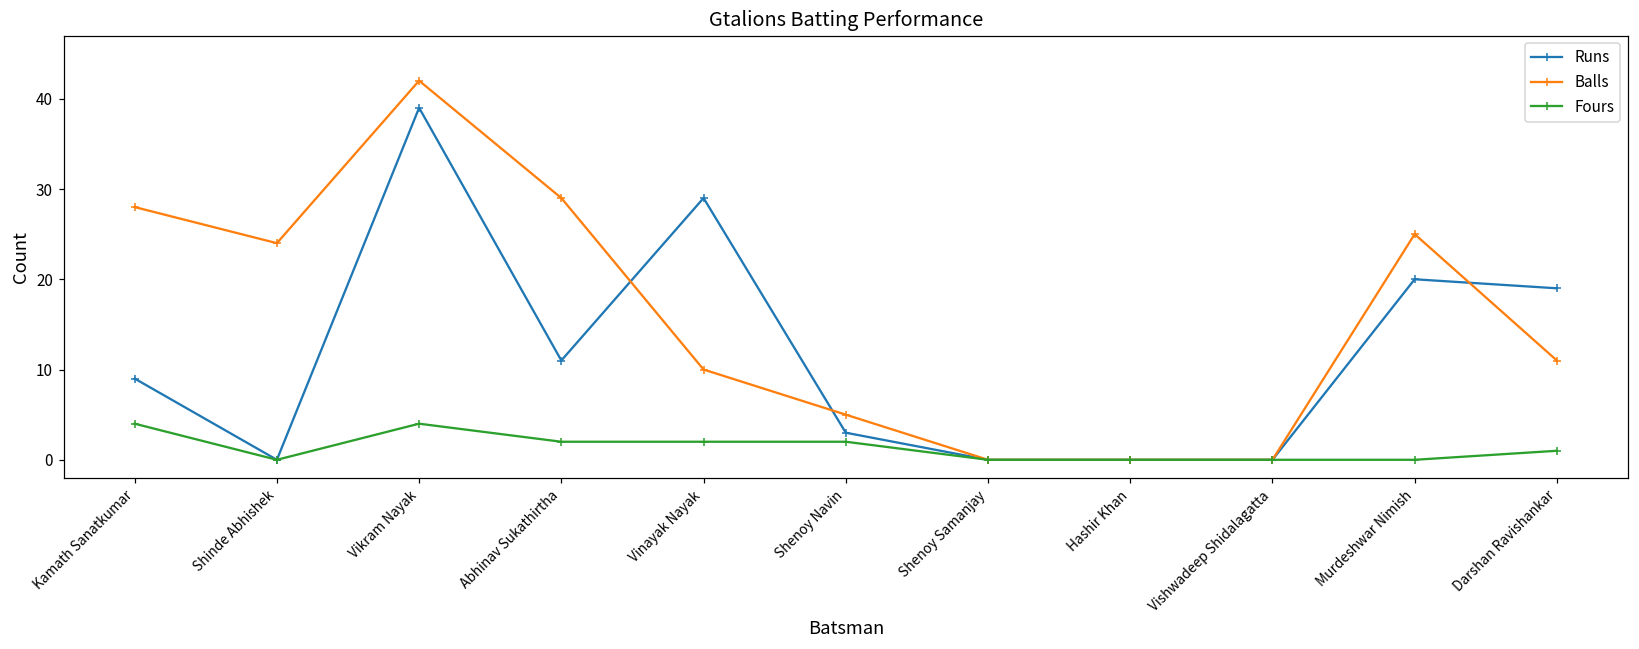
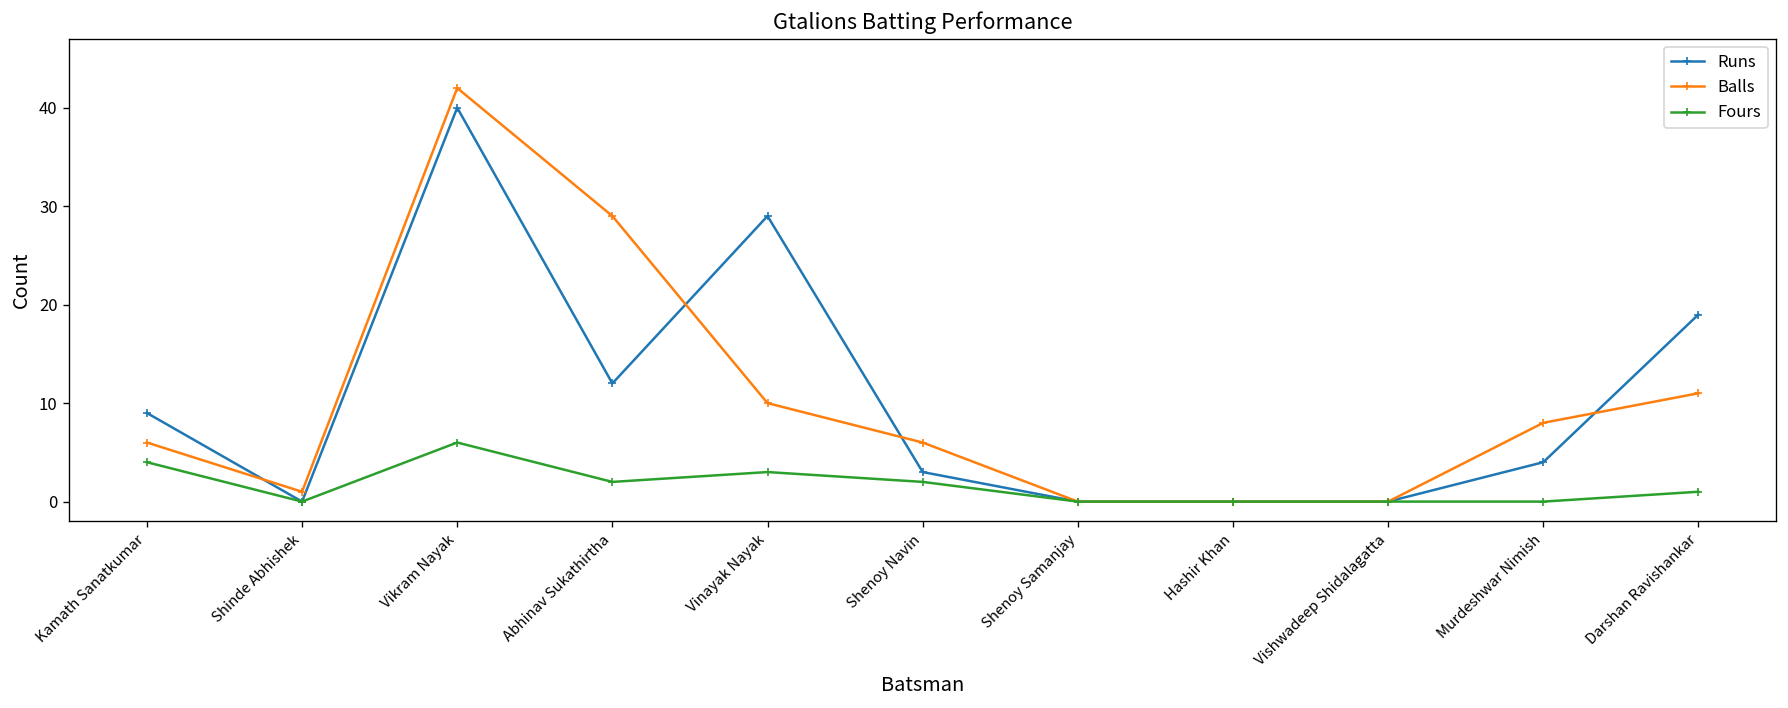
Balls, Kamath Sanatkumar: 28 -> 6
Balls, Shinde Abhishek: 24 -> 1
Runs, Vikram Nayak: 39 -> 40
Fours, Vikram Nayak: 4 -> 6
Runs, Abhinav Sukathirtha: 11 -> 12
Fours, Vinayak Nayak: 2 -> 3
Balls, Shenoy Navin: 5 -> 6
Runs, Murdeshwar Nimish: 20 -> 4
Balls, Murdeshwar Nimish: 25 -> 8
